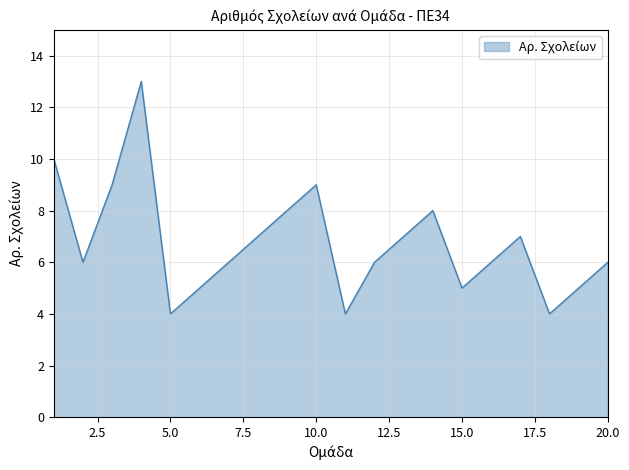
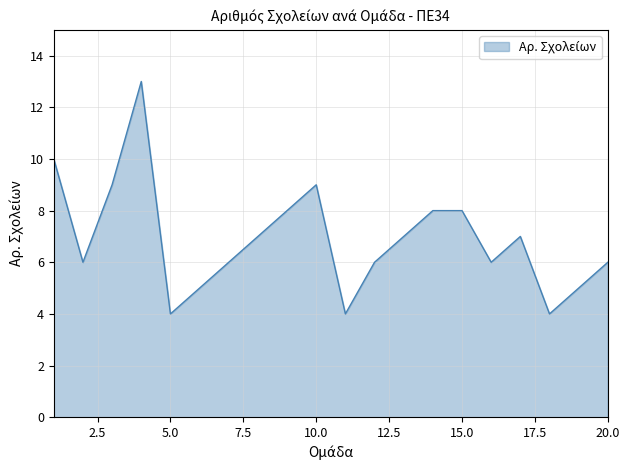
15.0: 5 -> 8
